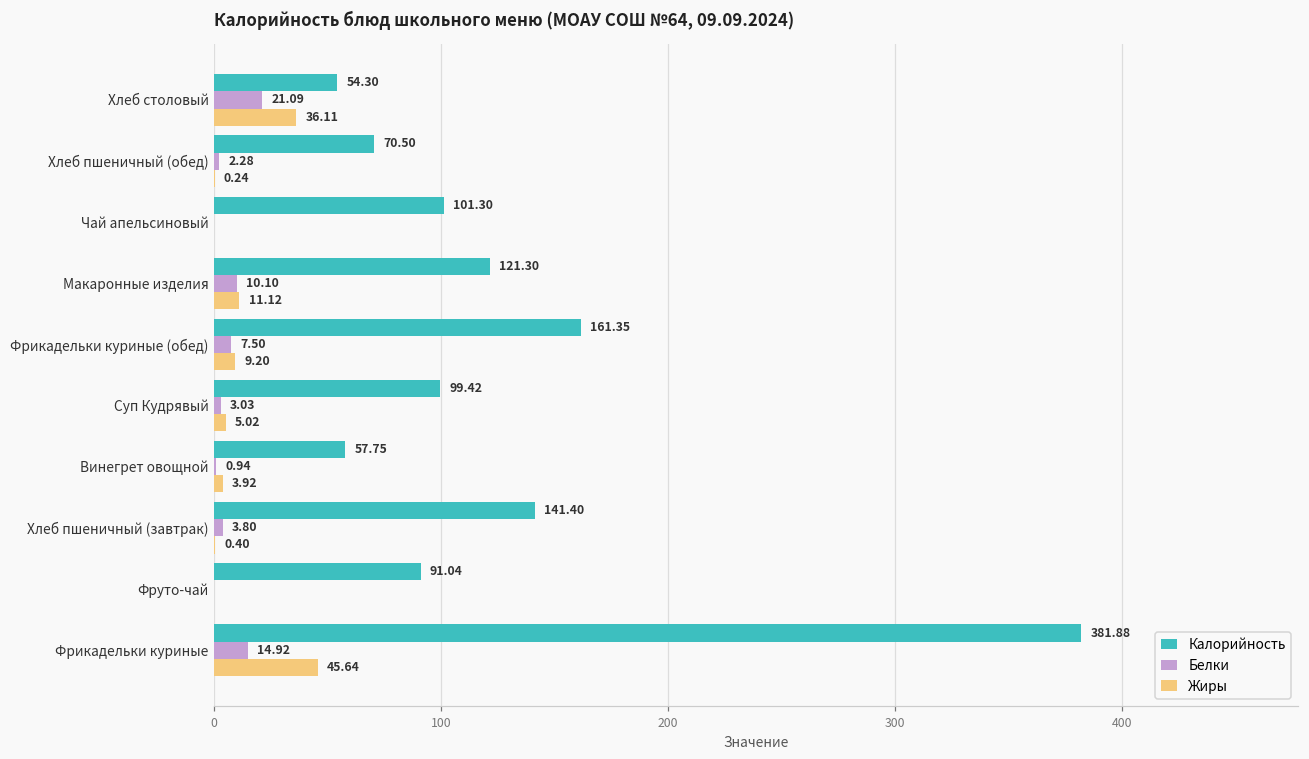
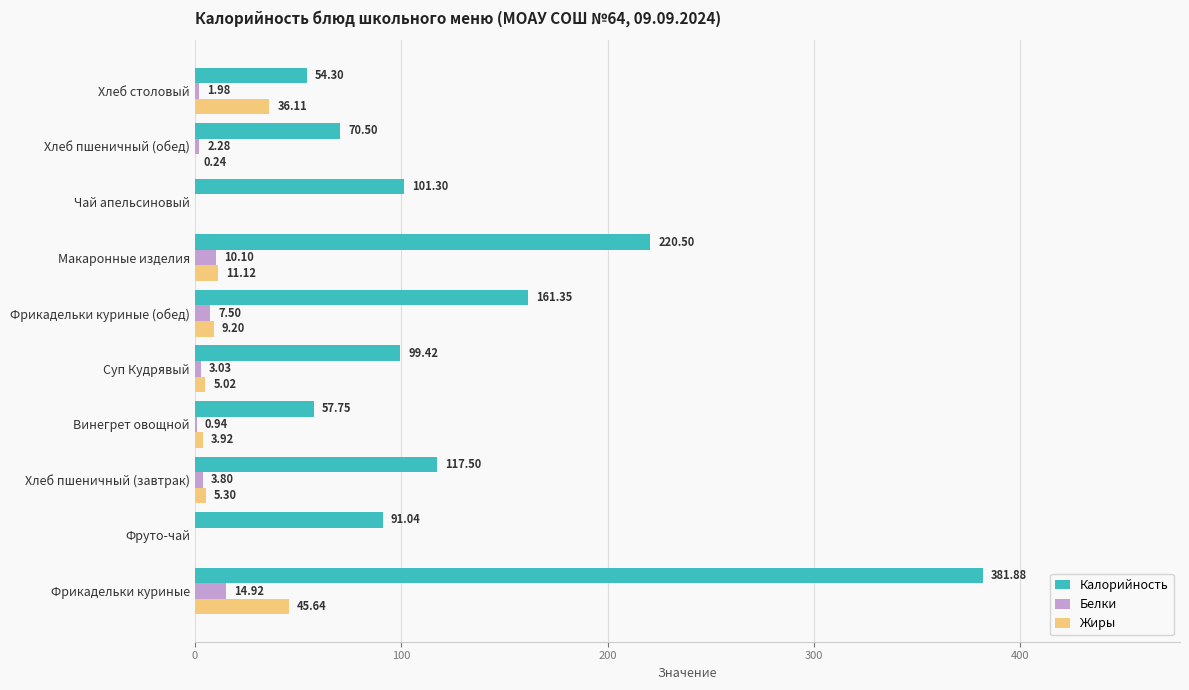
Белки, Хлеб столовый: 21.09 -> 1.98
Калорийность, Макаронные изделия: 121.30 -> 220.50
Калорийность, Хлеб пшеничный (завтрак): 141.40 -> 117.50
Жиры, Хлеб пшеничный (завтрак): 0.40 -> 5.30
